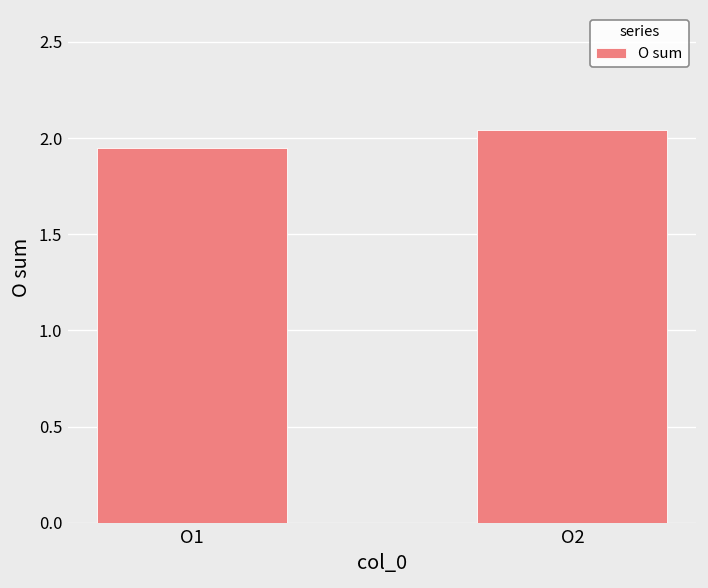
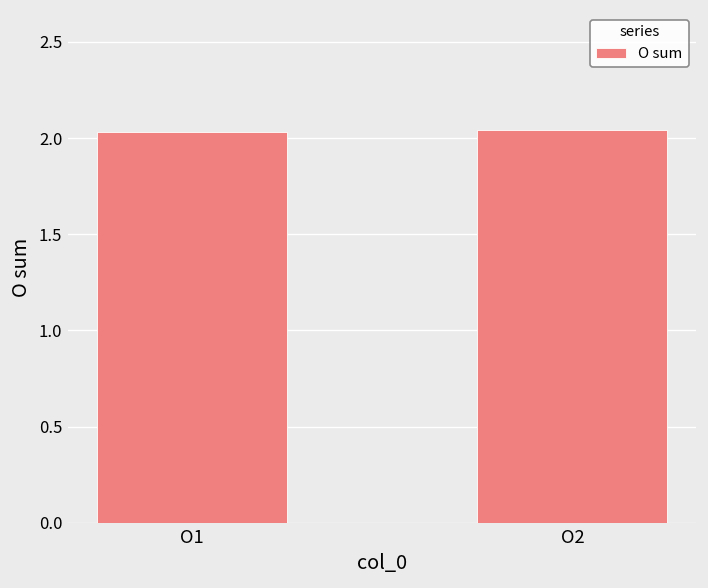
O1: 1.95 -> 2.03
